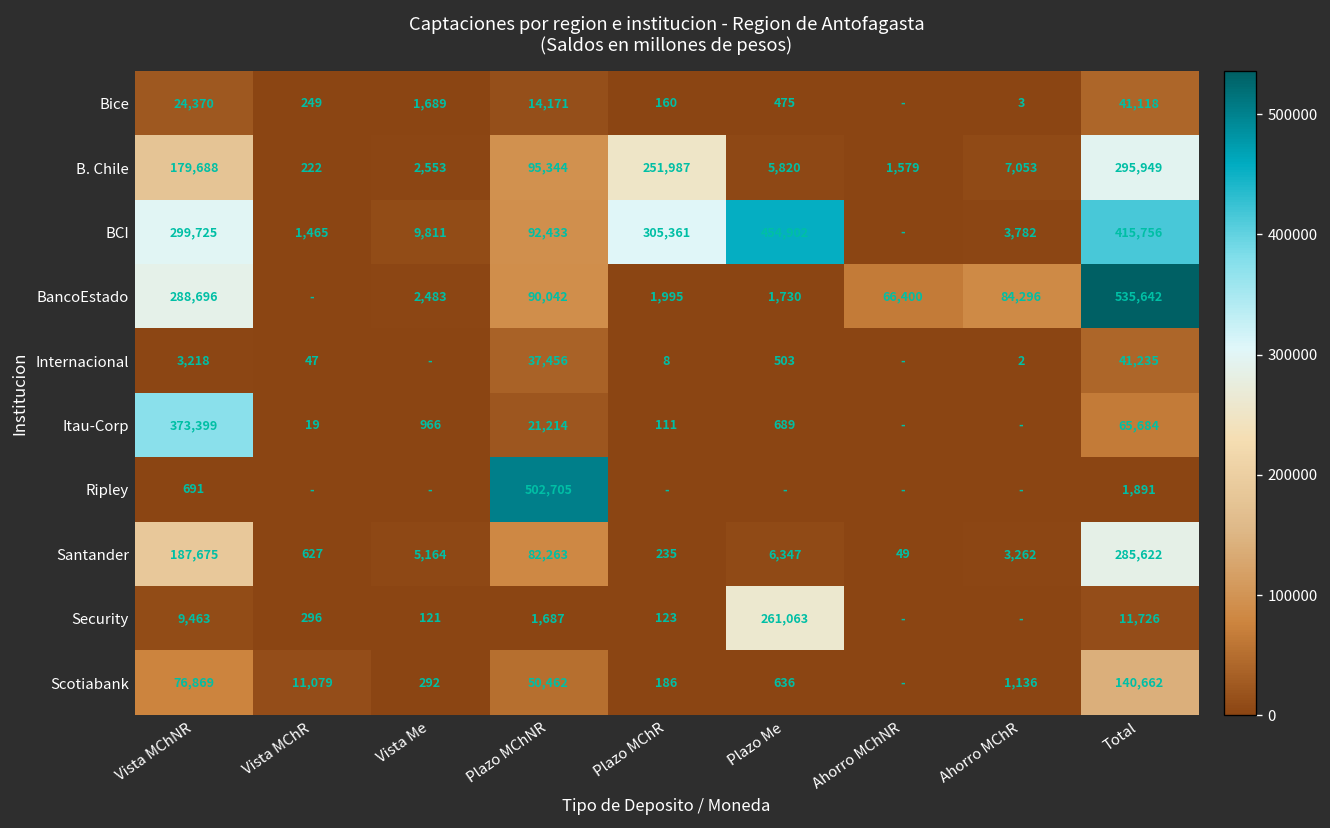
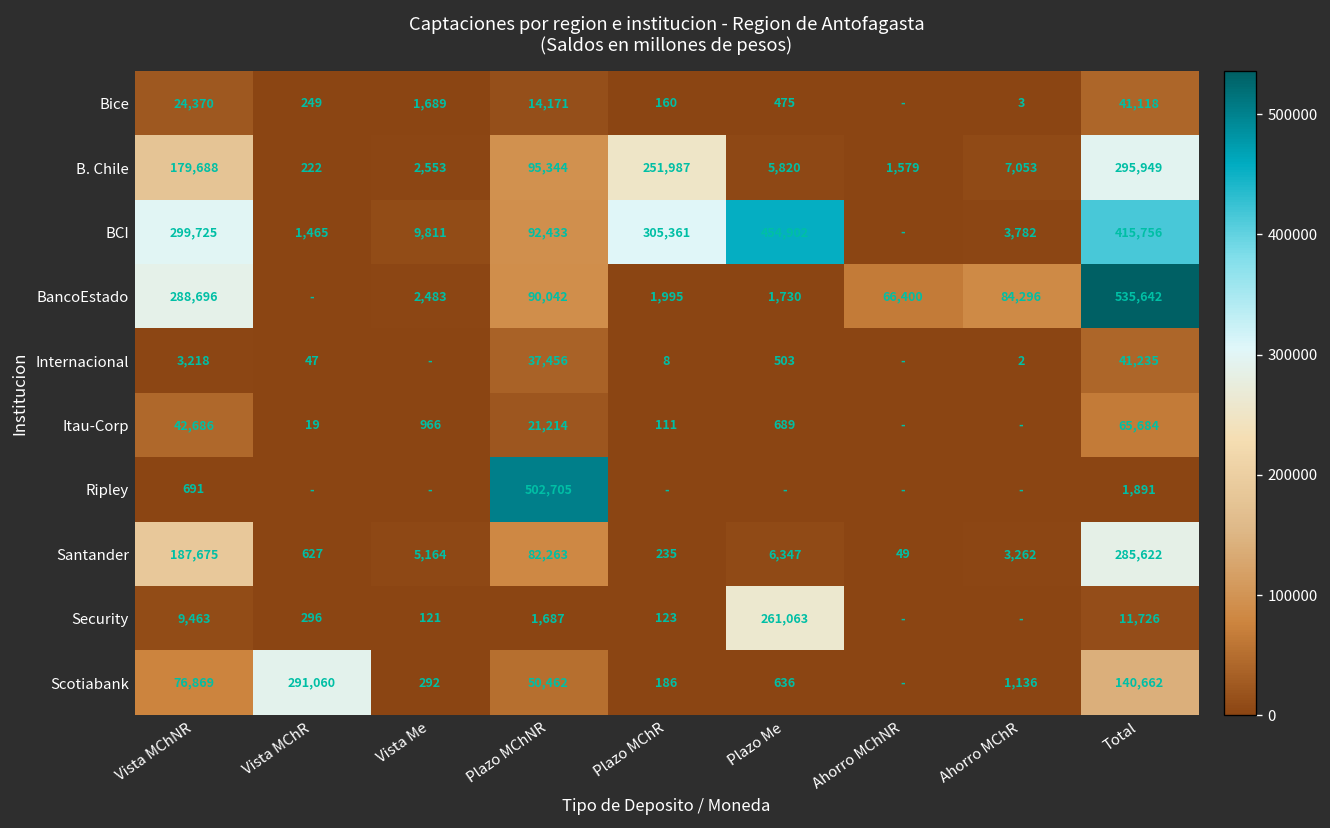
Itau-Corp, Vista MChNR: 373,399 -> 42,686
Scotiabank, Vista MChR: 11,079 -> 291,060
